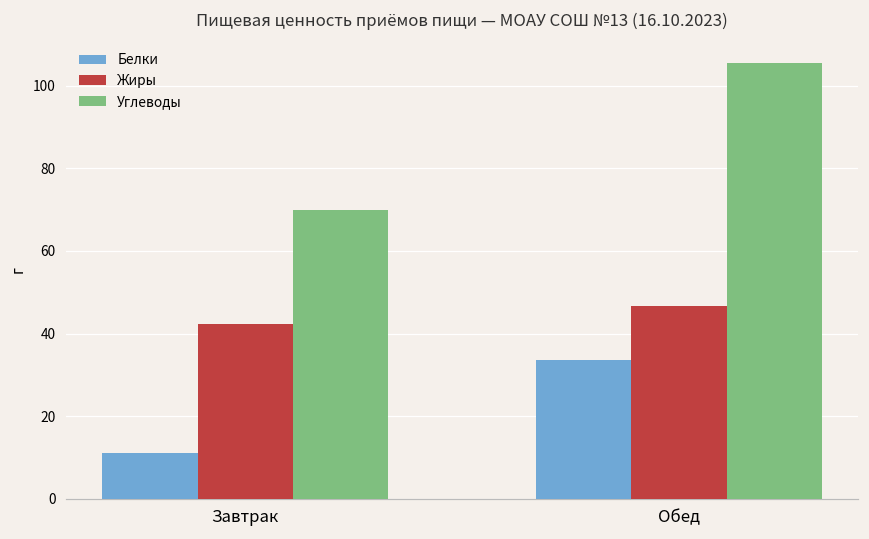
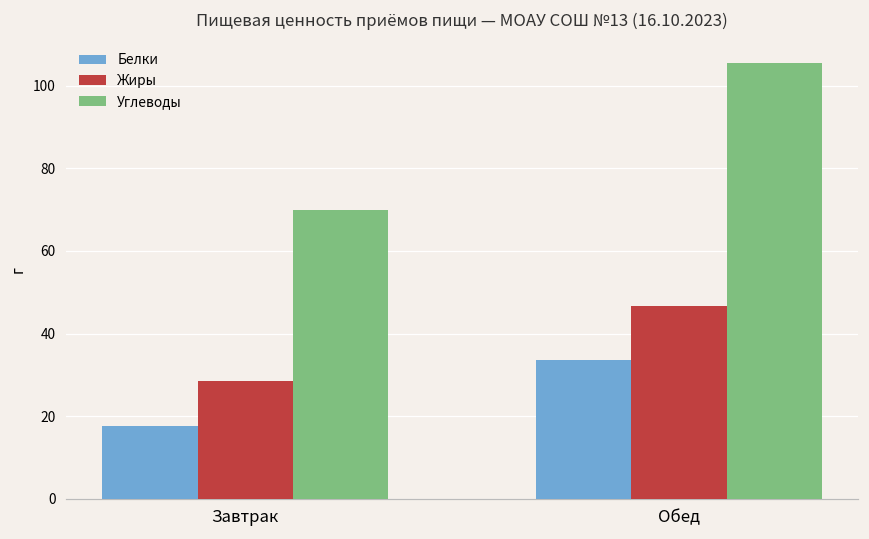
Белки, Завтрак: 11 -> 18
Жиры, Завтрак: 42 -> 29
